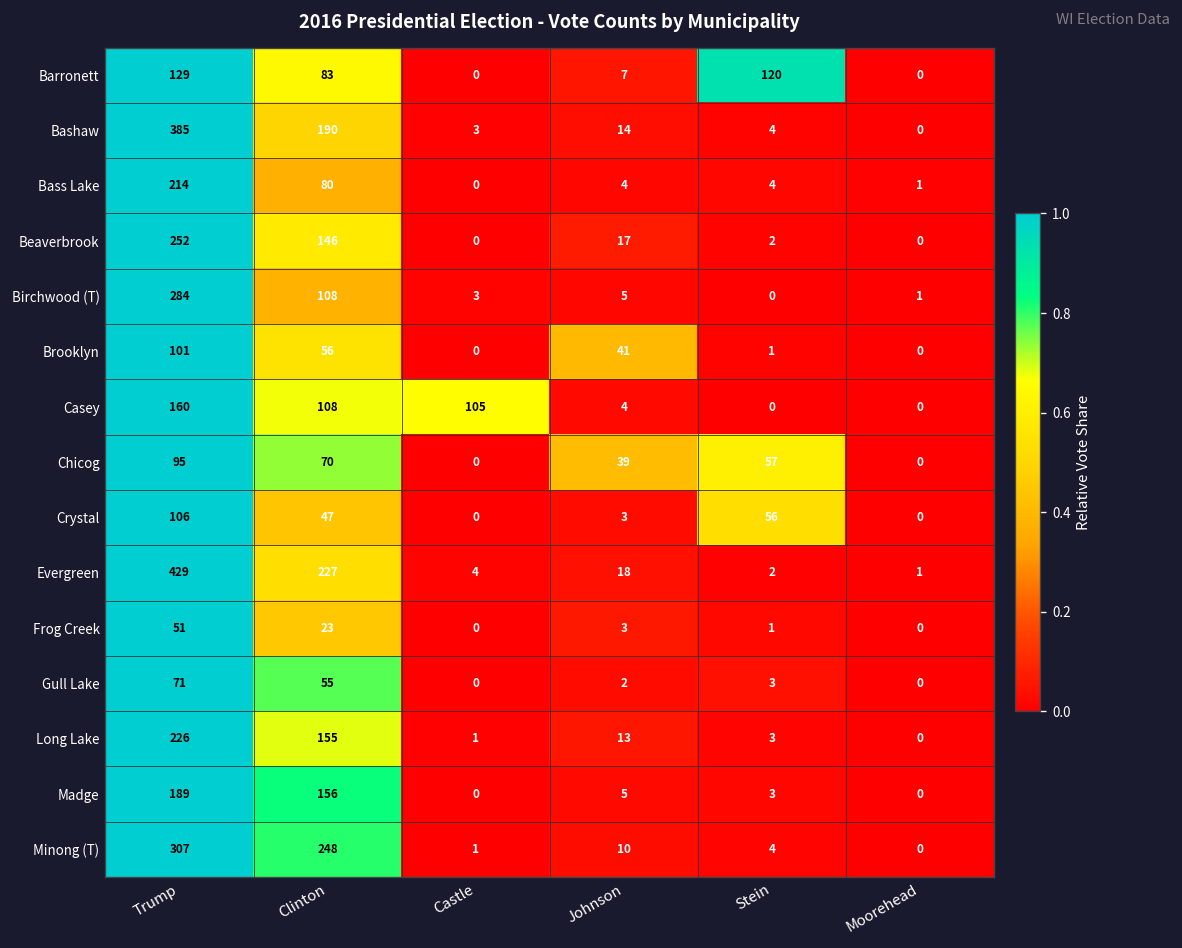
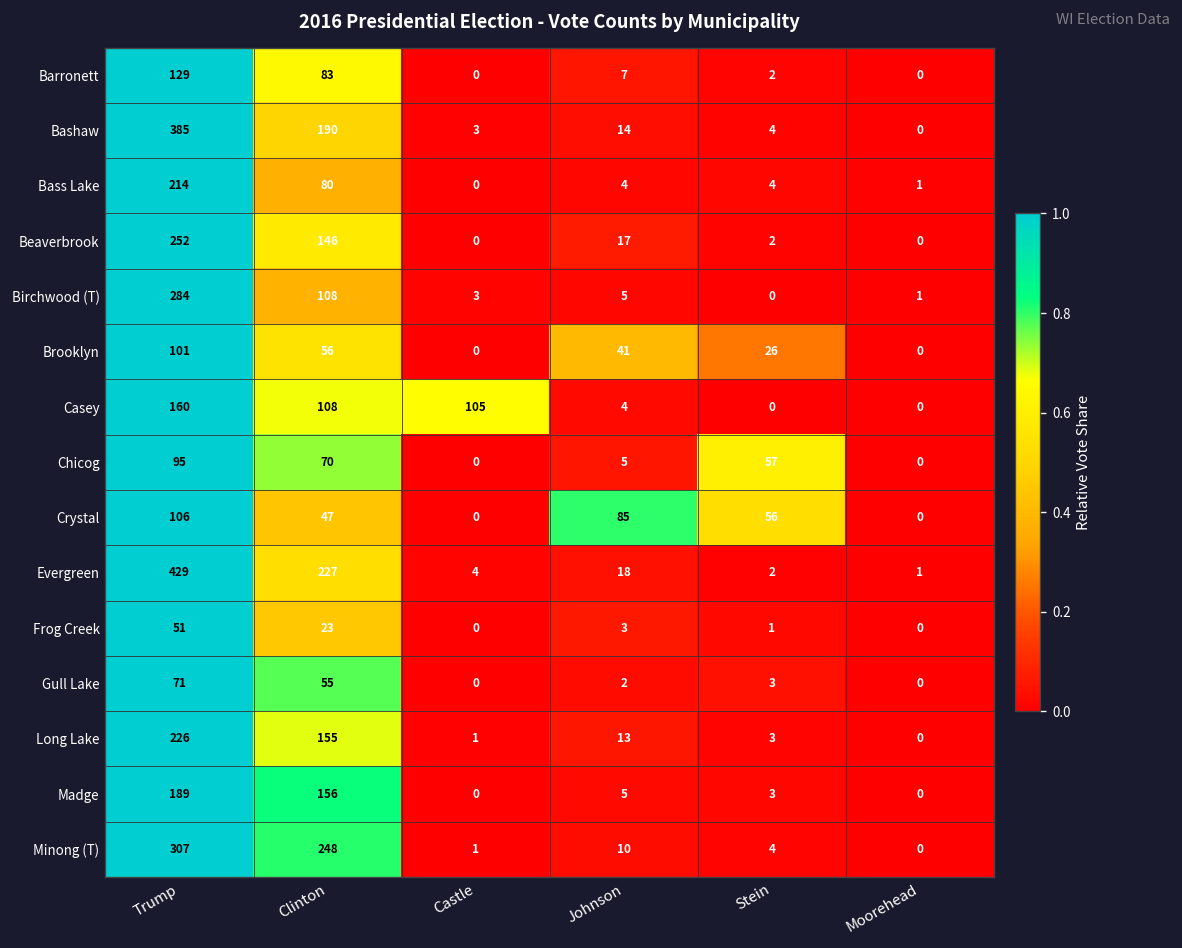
Barronett, Stein: 120 -> 2
Brooklyn, Stein: 1 -> 26
Chicog, Johnson: 39 -> 5
Crystal, Johnson: 3 -> 85
